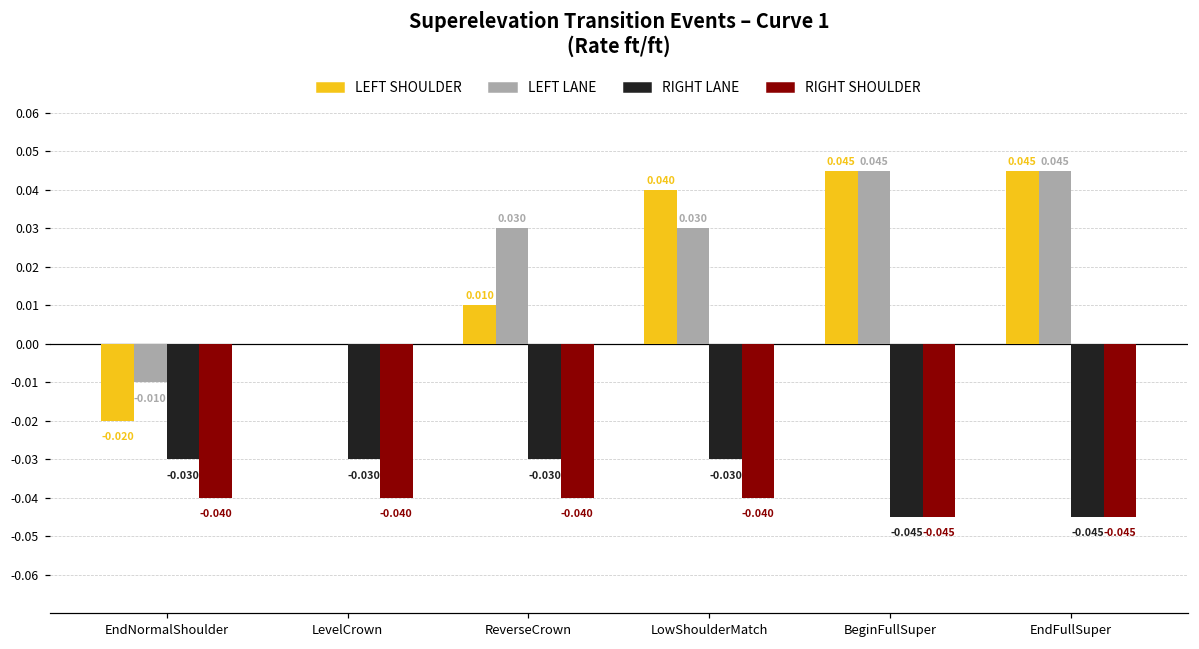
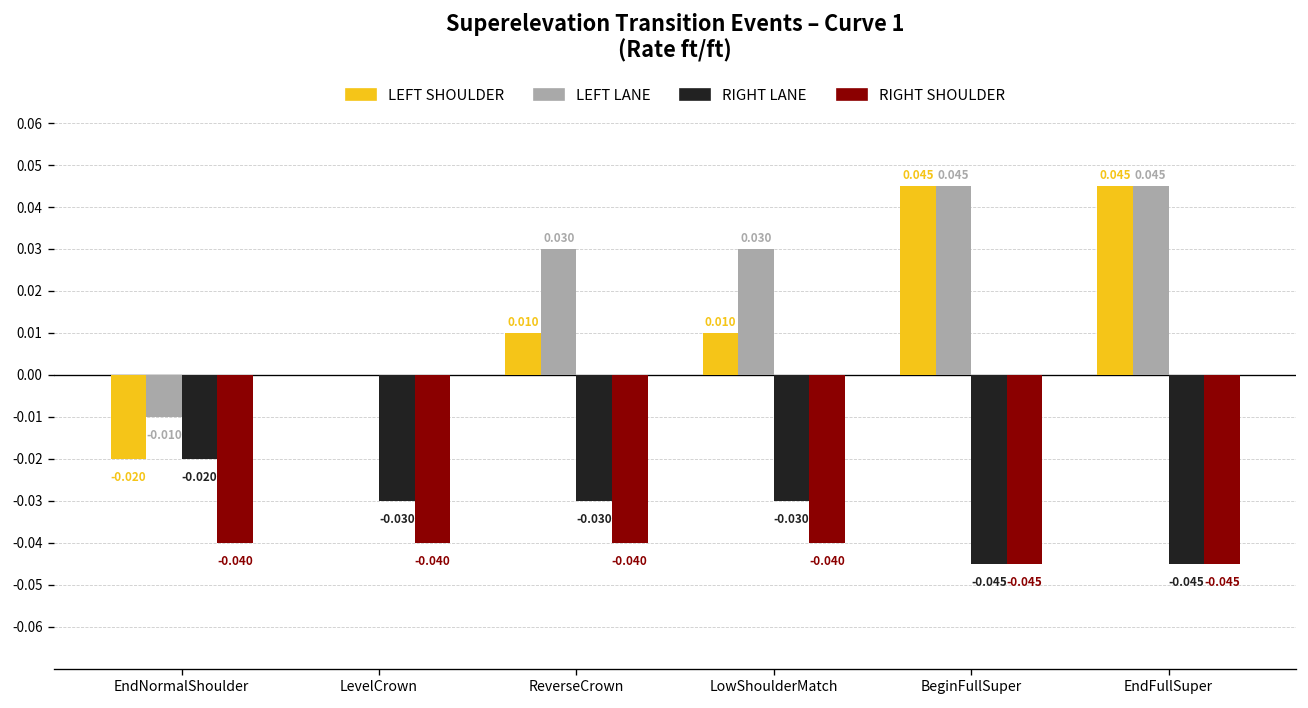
RIGHT LANE, EndNormalShoulder: -0.030 -> -0.020
LEFT SHOULDER, LowShoulderMatch: 0.040 -> 0.010
